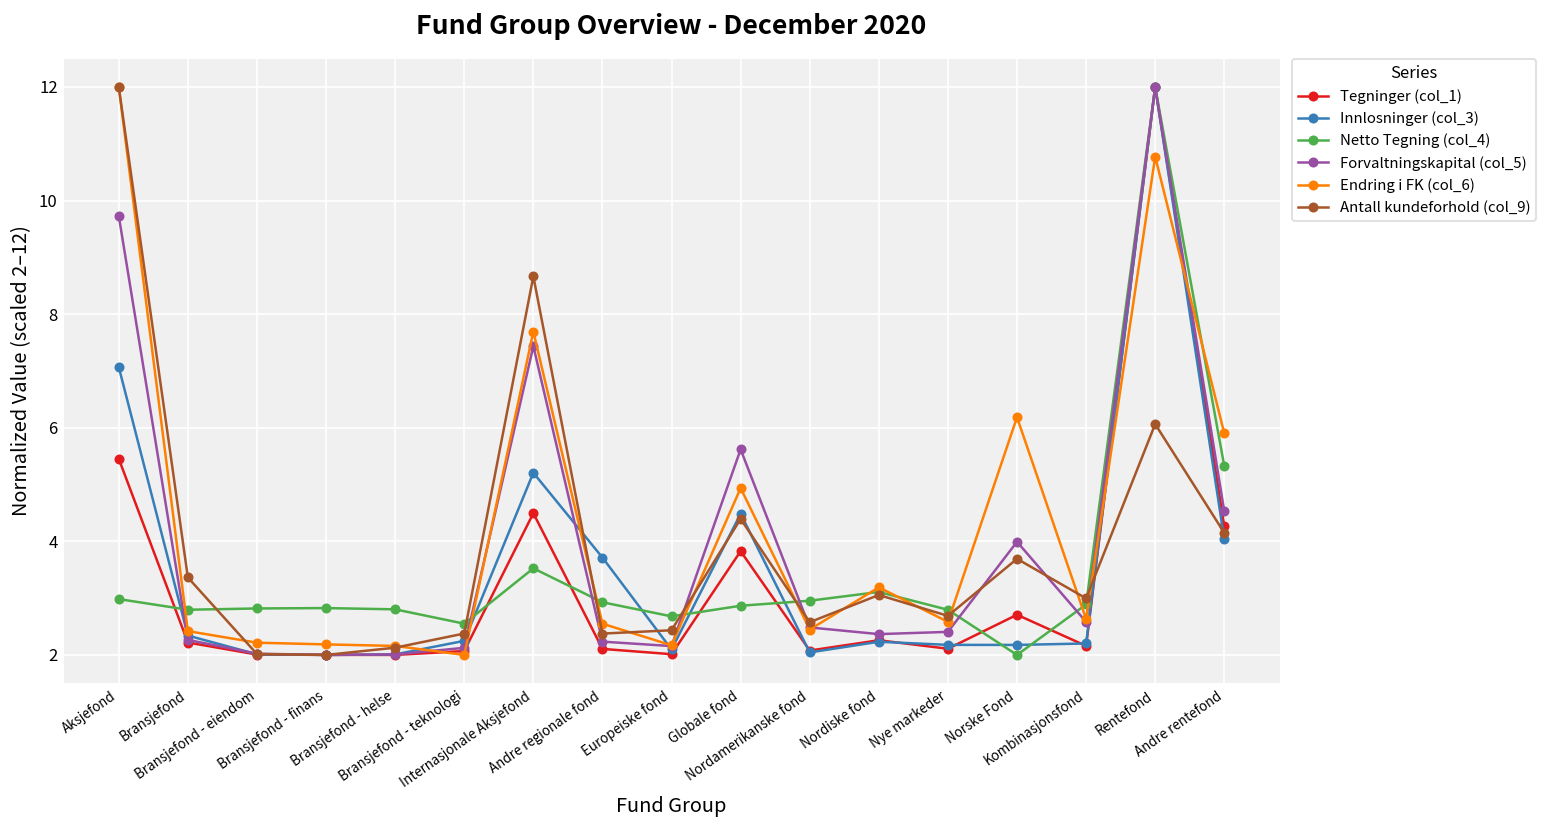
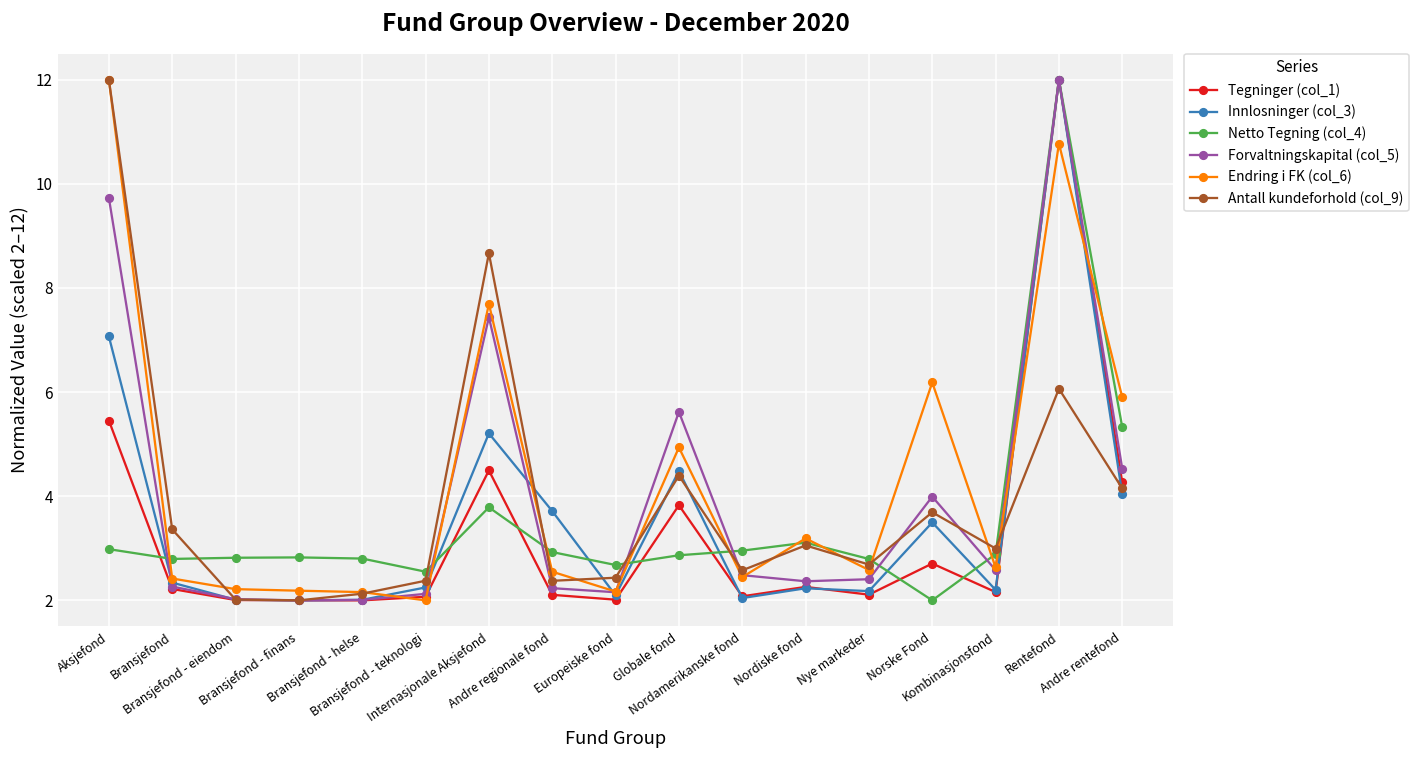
Netto Tegning (col_4), Internasjonale Aksjefond: 3.5 -> 3.8
Innlosninger (col_3), Norske Fond: 2.2 -> 3.5
